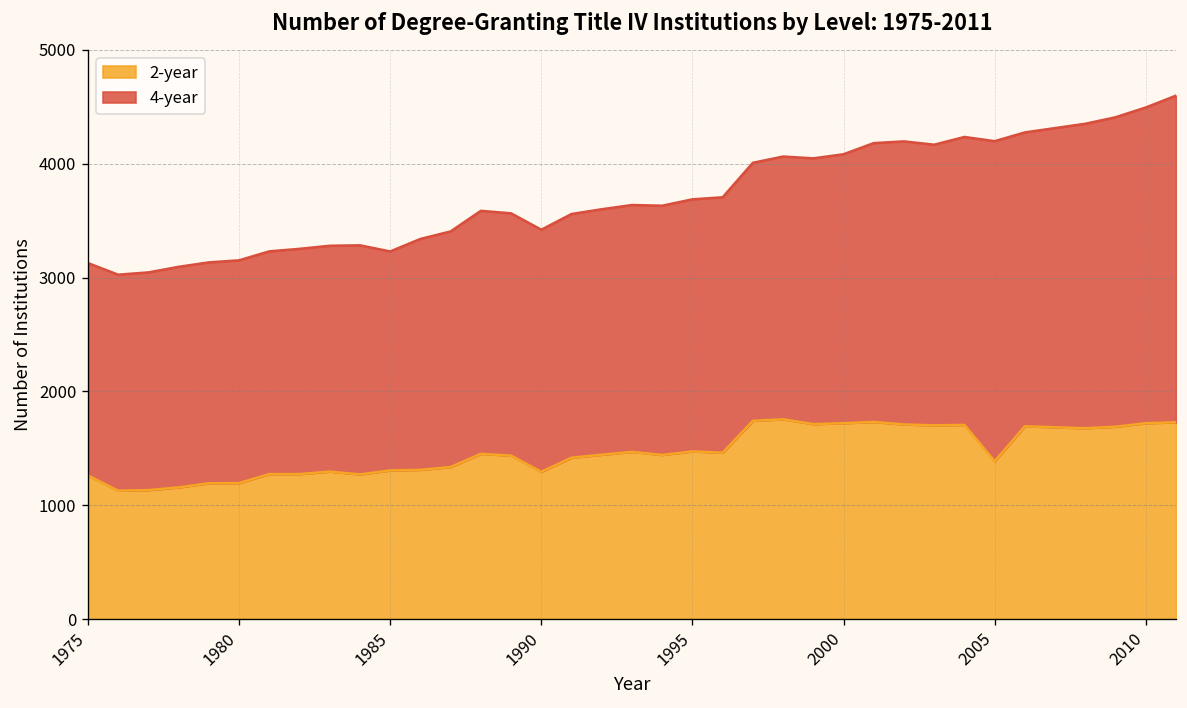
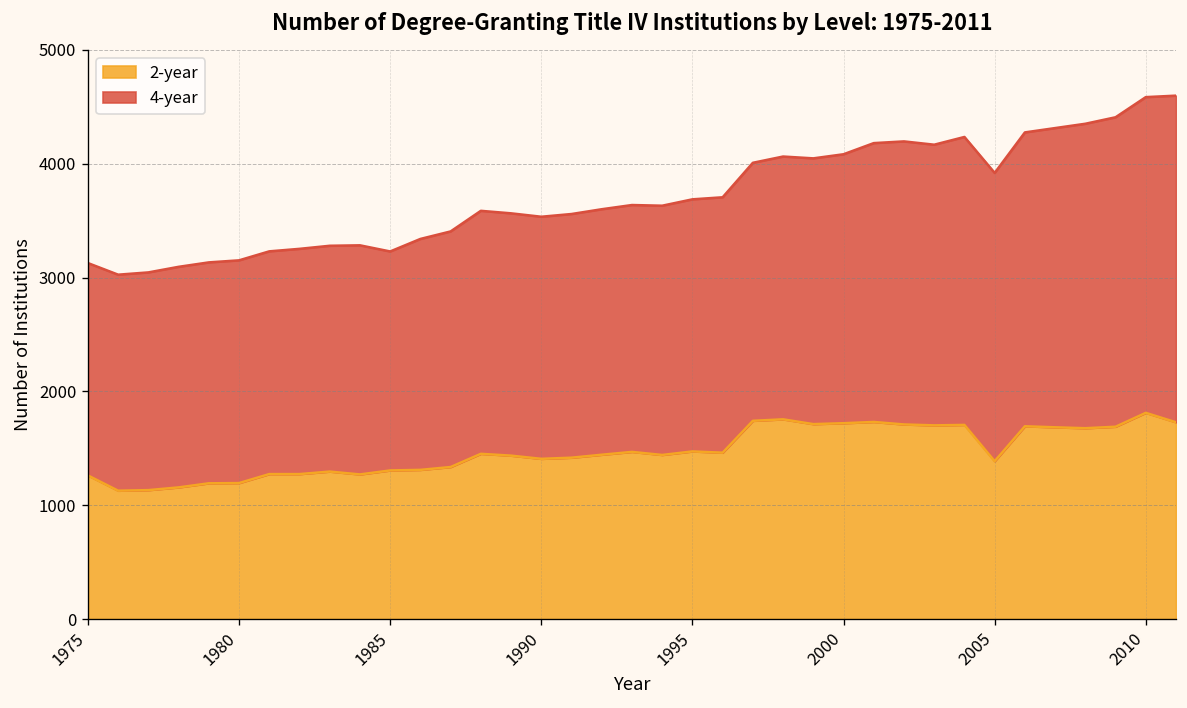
2-year, 1990: 1300 -> 1400
4-year, 2005: 2800 -> 2500
2-year, 2010: 1700 -> 1800
